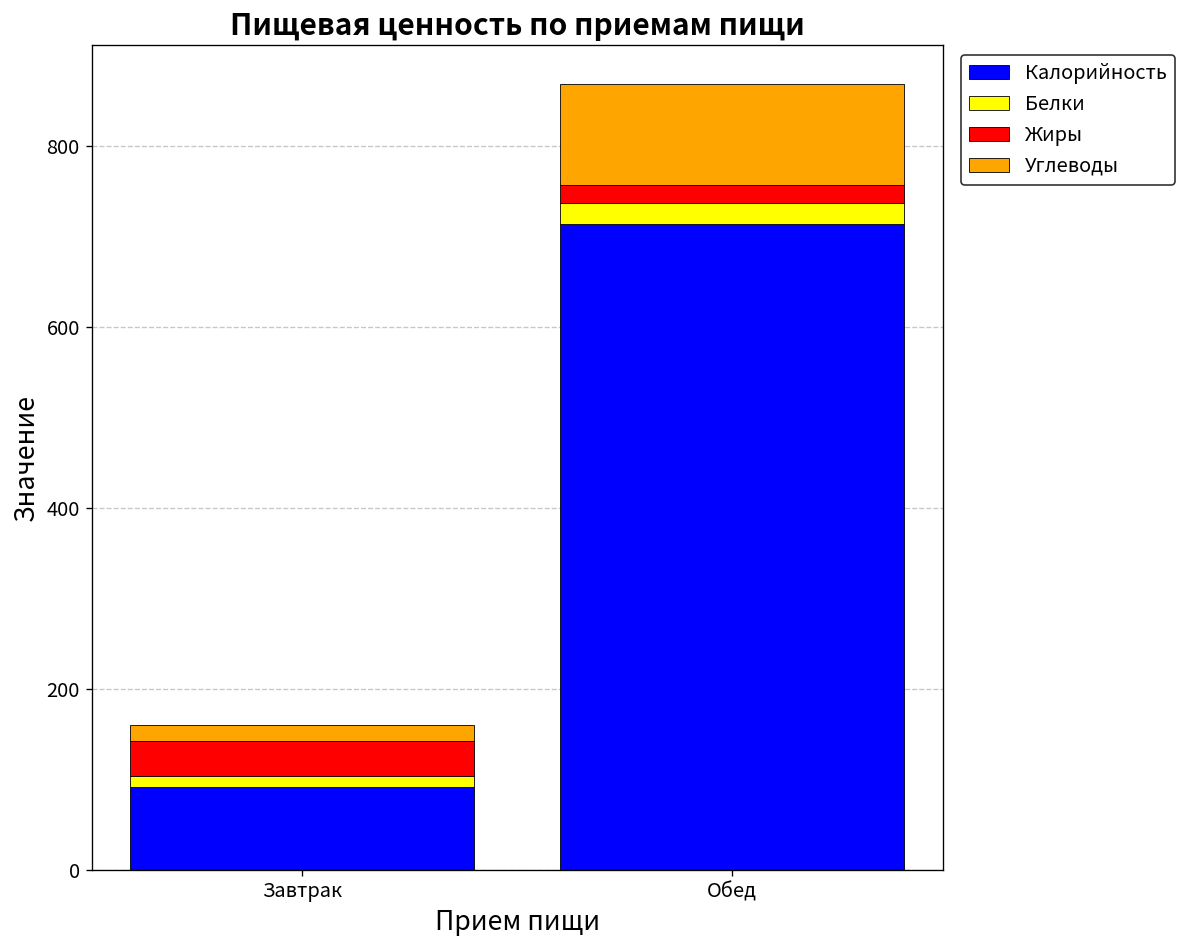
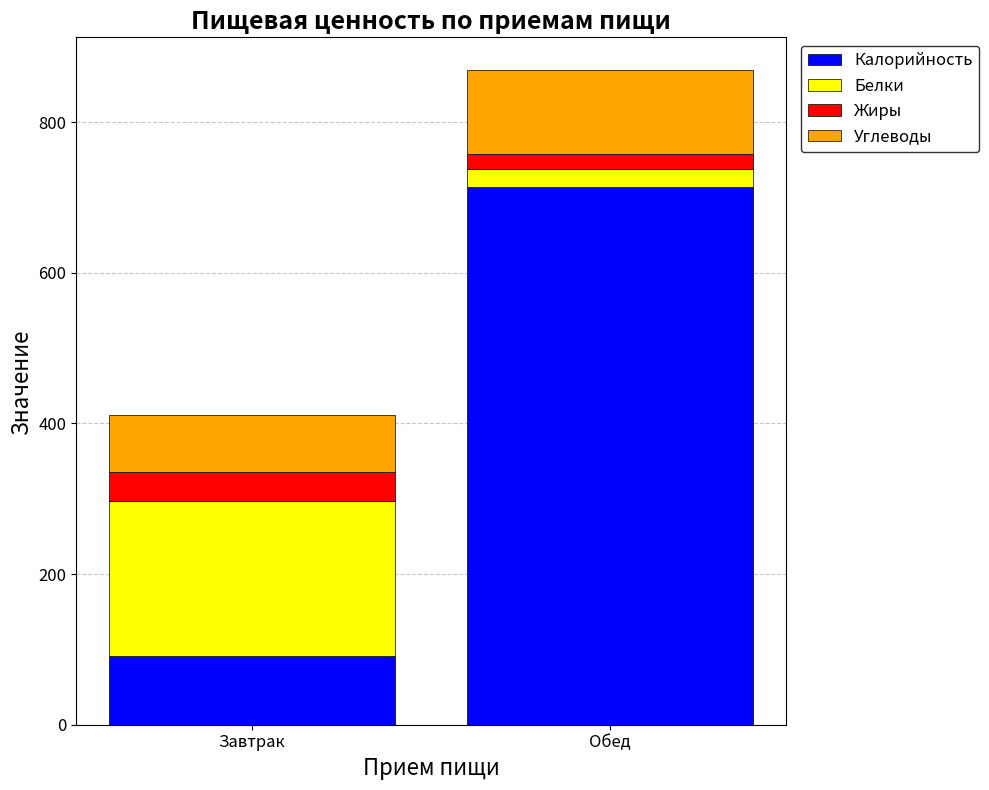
Белки, Завтрак: 10 -> 210
Углеводы, Завтрак: 20 -> 80
